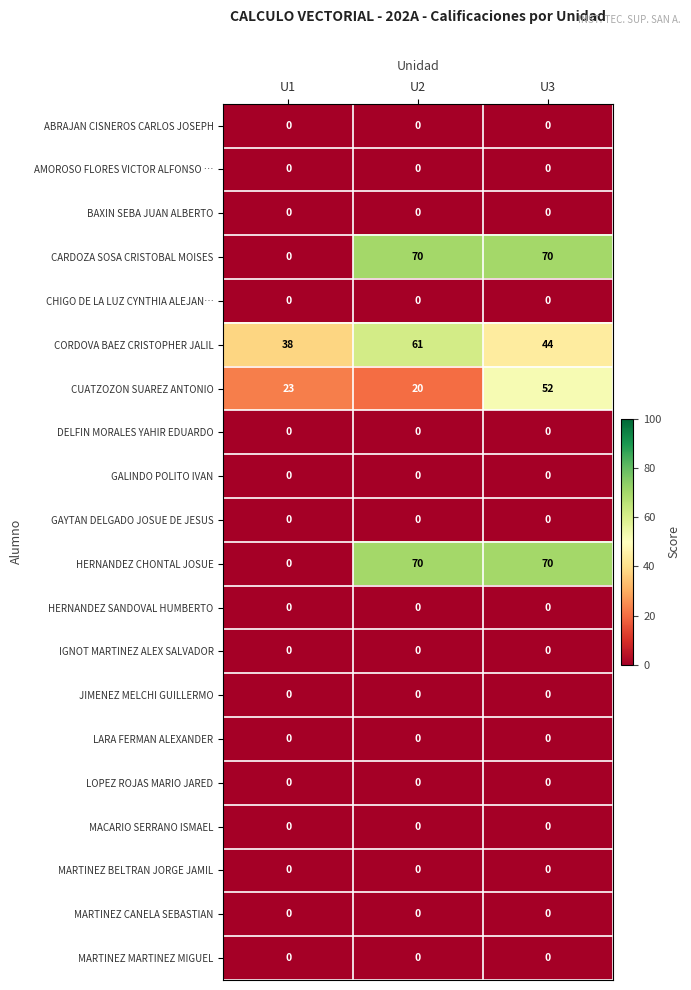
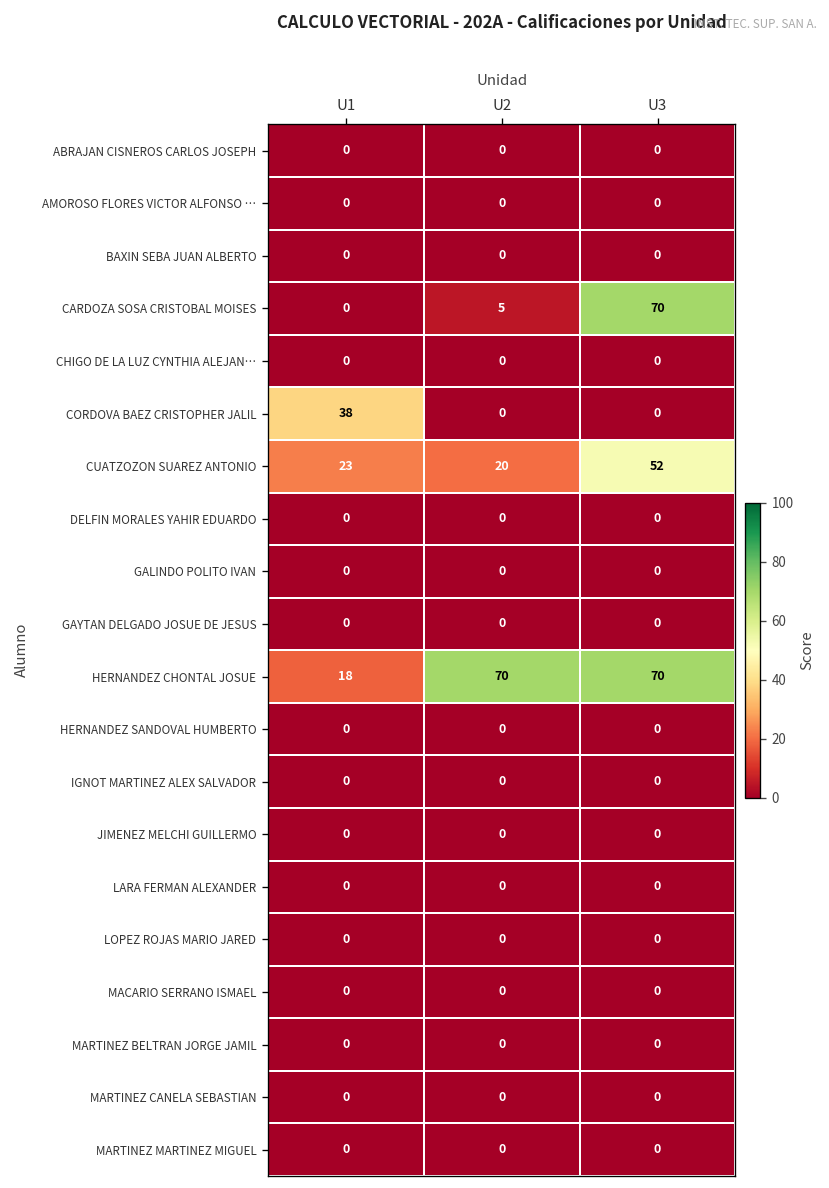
CARDOZA SOSA CRISTOBAL MOISES, U2: 70 -> 5
CORDOVA BAEZ CRISTOPHER JALIL, U2: 61 -> 0
CORDOVA BAEZ CRISTOPHER JALIL, U3: 44 -> 0
HERNANDEZ CHONTAL JOSUE, U1: 0 -> 18
